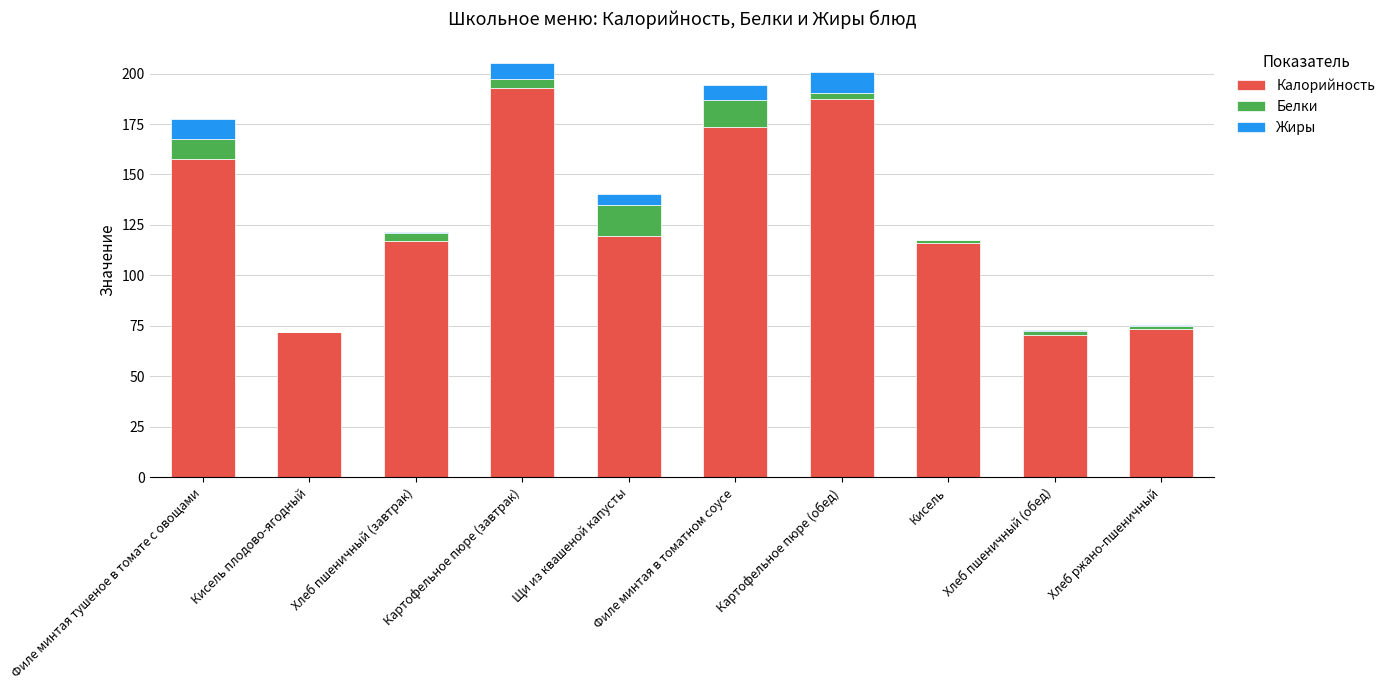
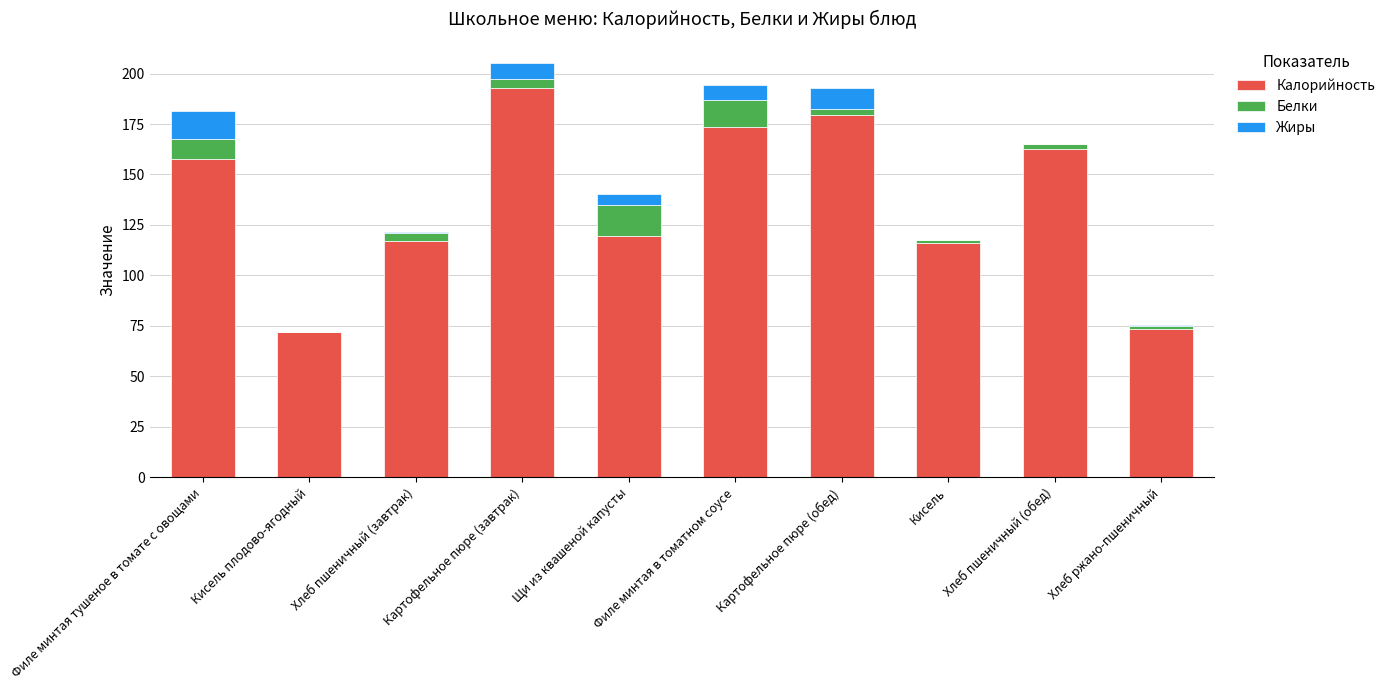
Жиры, Филе минтая тушеное в томате с овощами: 10 -> 14
Калорийность, Картофельное пюре (обед): 187 -> 179
Калорийность, Хлеб пшеничный (обед): 70 -> 163
